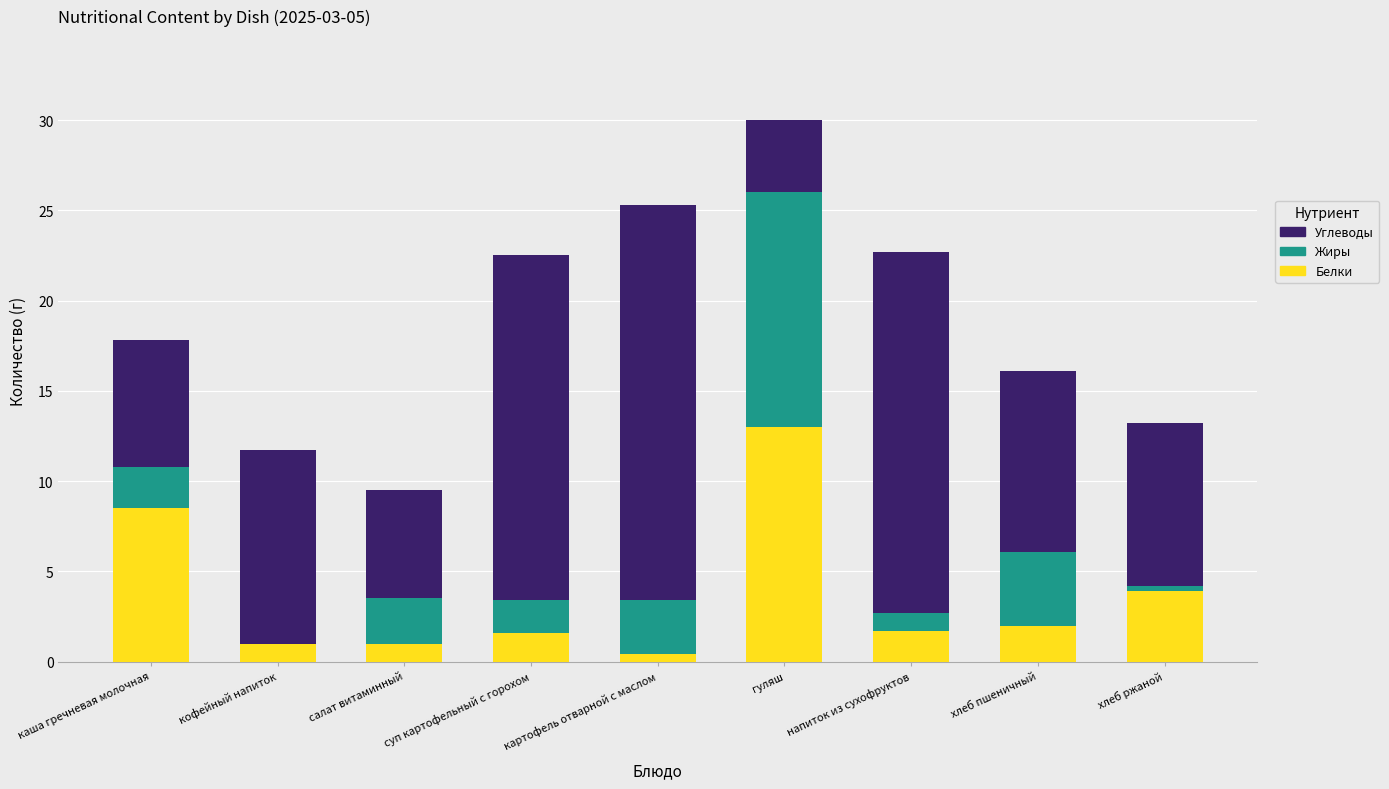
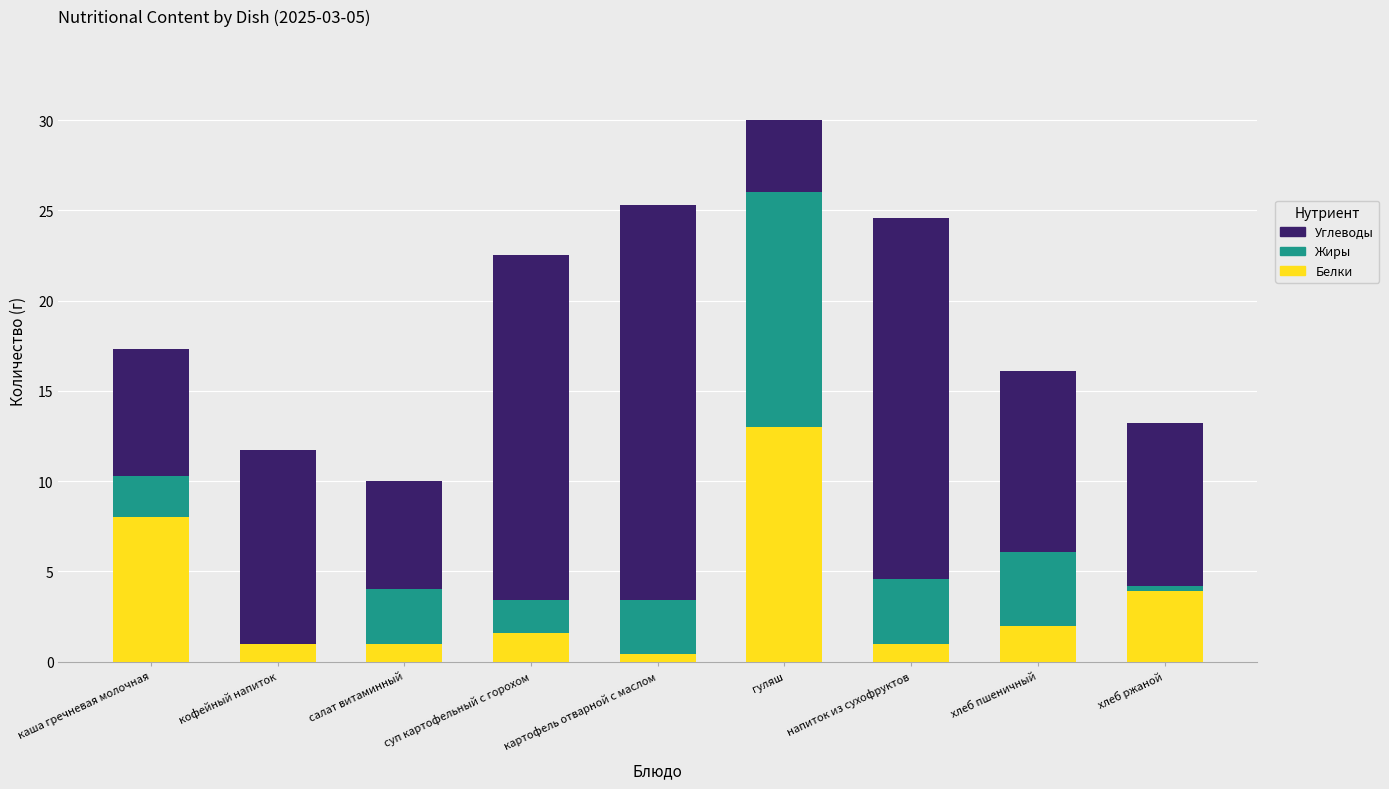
Белки, каша гречневая молочная: 8.5 -> 8.0
Жиры, салат витаминный: 2.5 -> 3.0
Белки, напиток из сухофруктов: 1.7 -> 1.0
Жиры, напиток из сухофруктов: 1.0 -> 3.6
